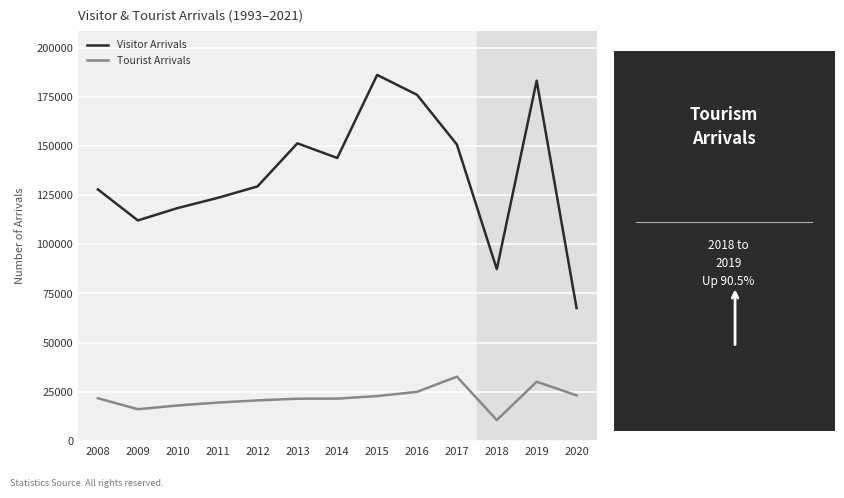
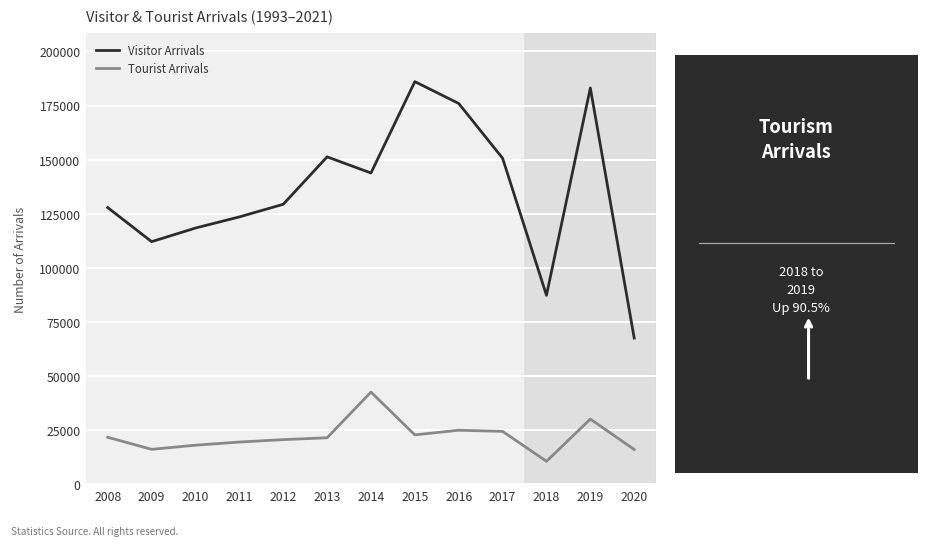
Visitor & Tourist Arrivals (1993–2021), Tourist Arrivals, 2014: 22000 -> 43000
Visitor & Tourist Arrivals (1993–2021), Tourist Arrivals, 2017: 33000 -> 24000
Visitor & Tourist Arrivals (1993–2021), Tourist Arrivals, 2020: 23000 -> 16000
